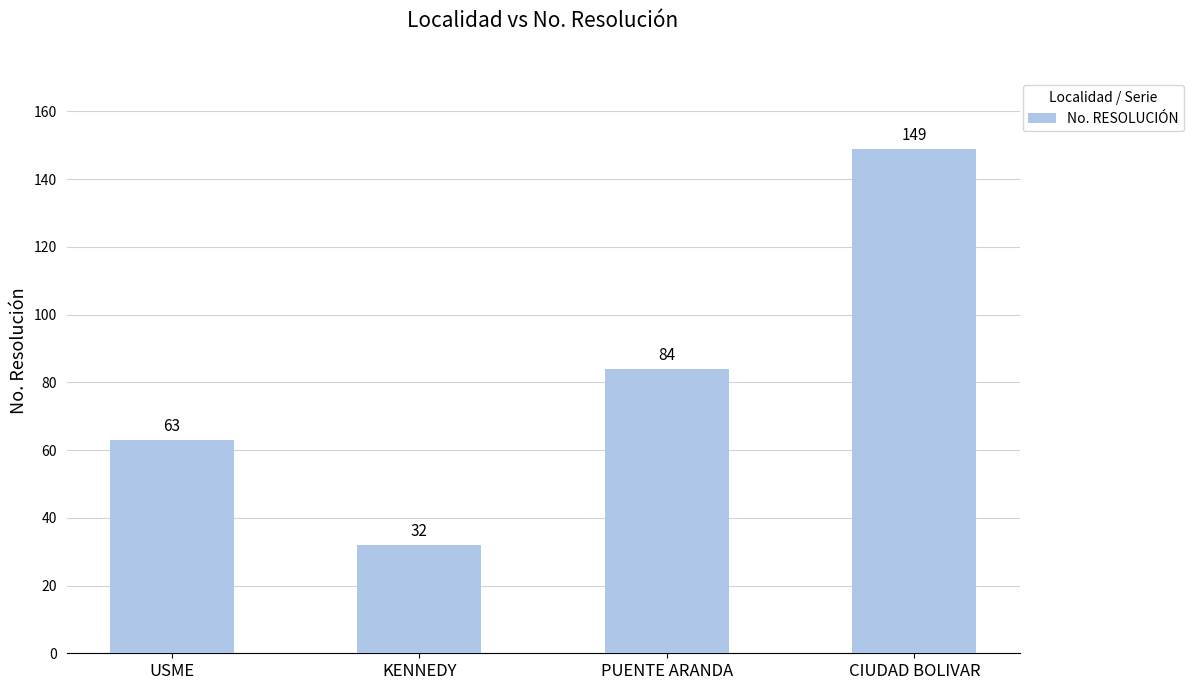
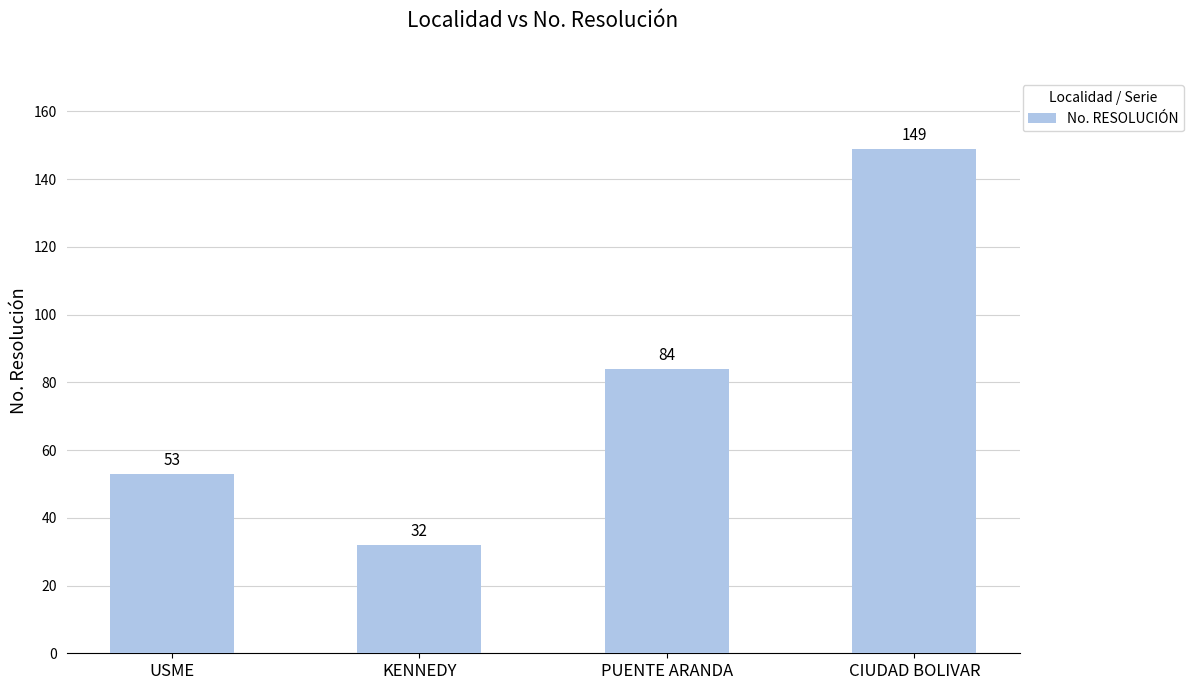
USME: 63 -> 53
